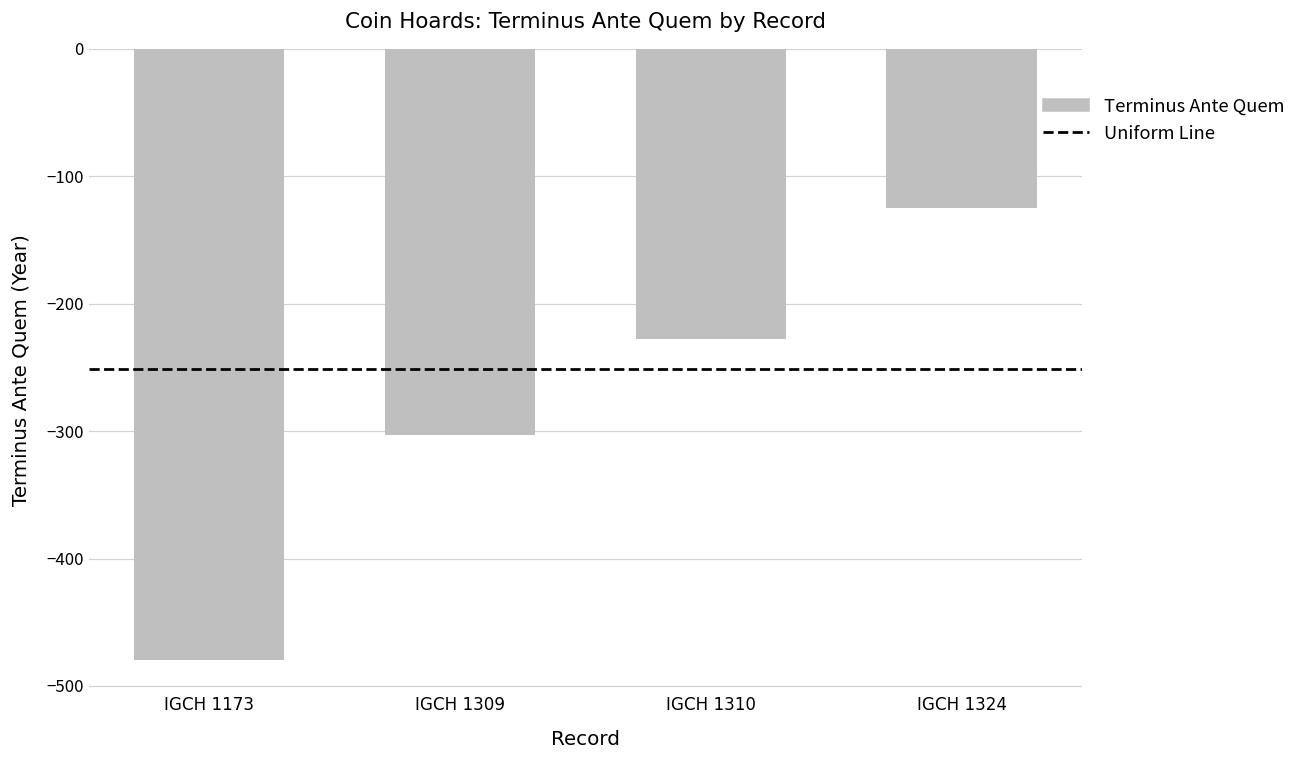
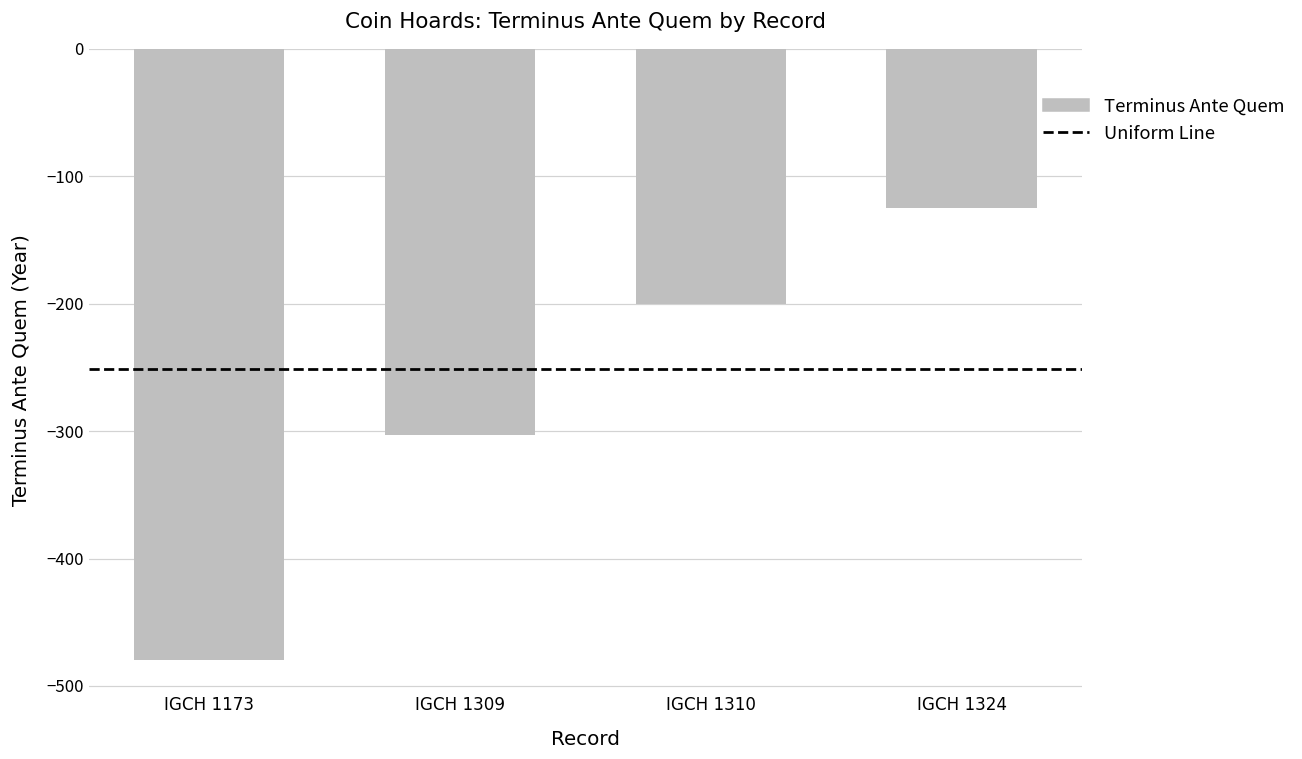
IGCH 1310: -228 -> -200
